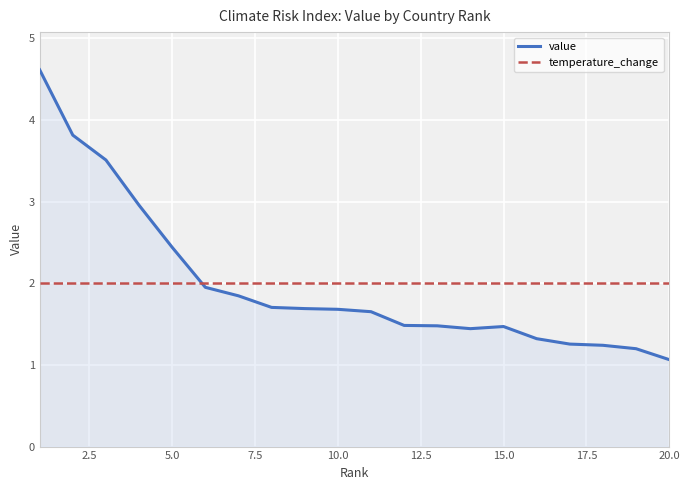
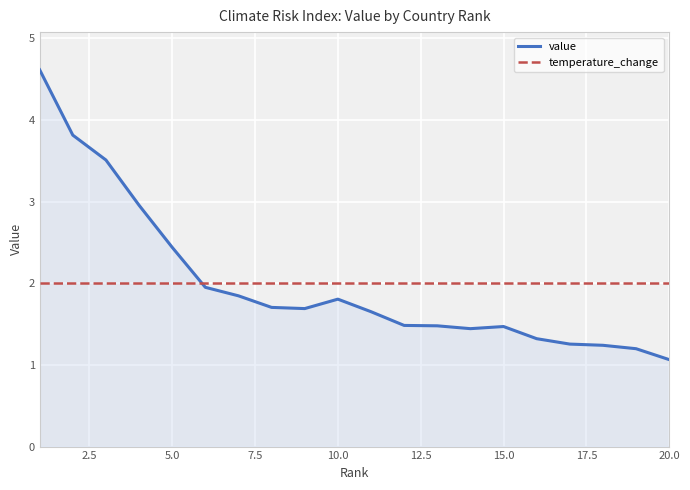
value, 10.0: 1.7 -> 1.8
